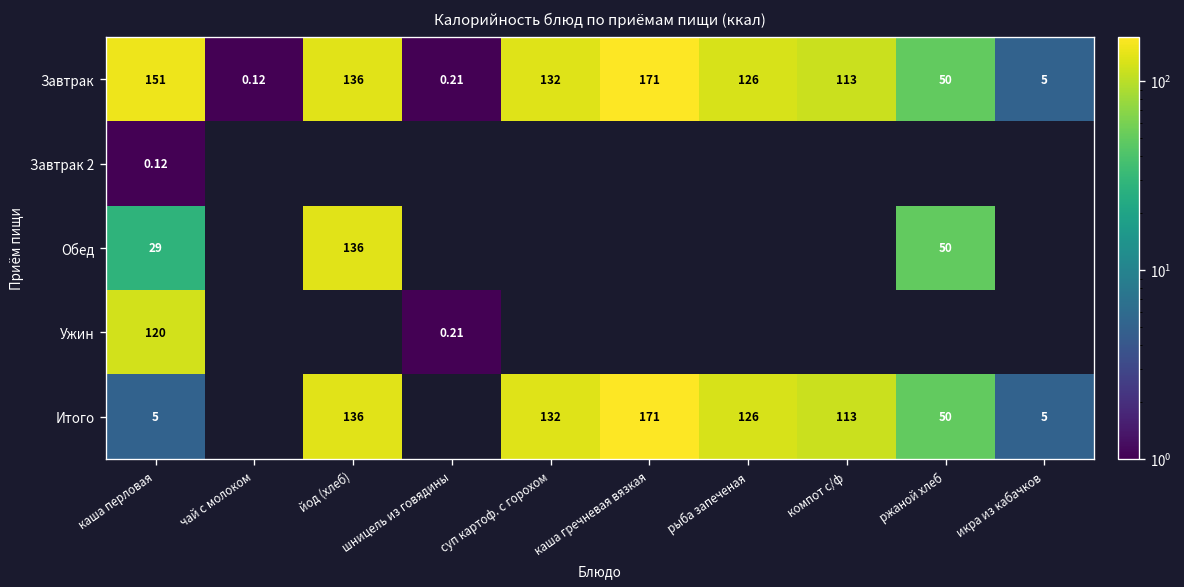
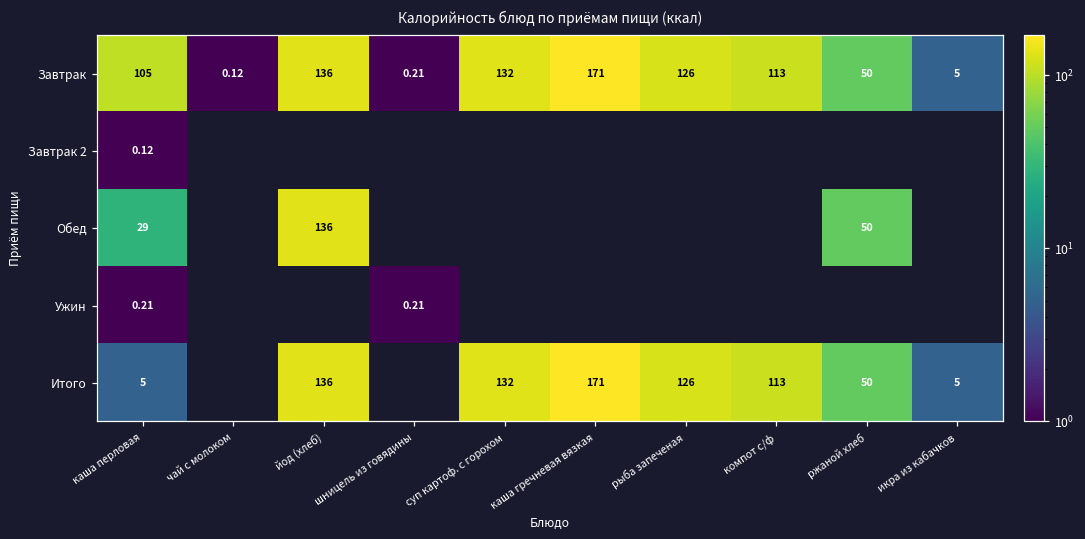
Завтрак, каша перловая: 151 -> 105
Ужин, каша перловая: 120 -> 0.21
